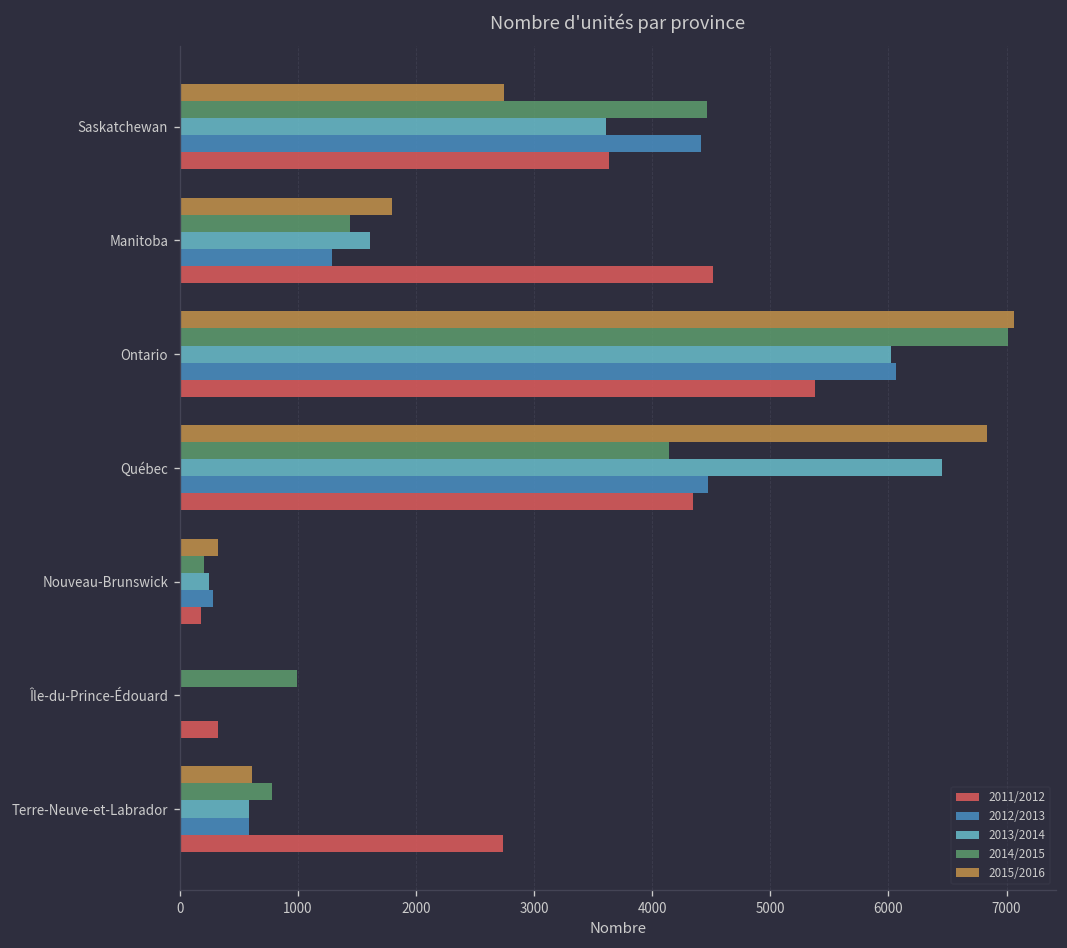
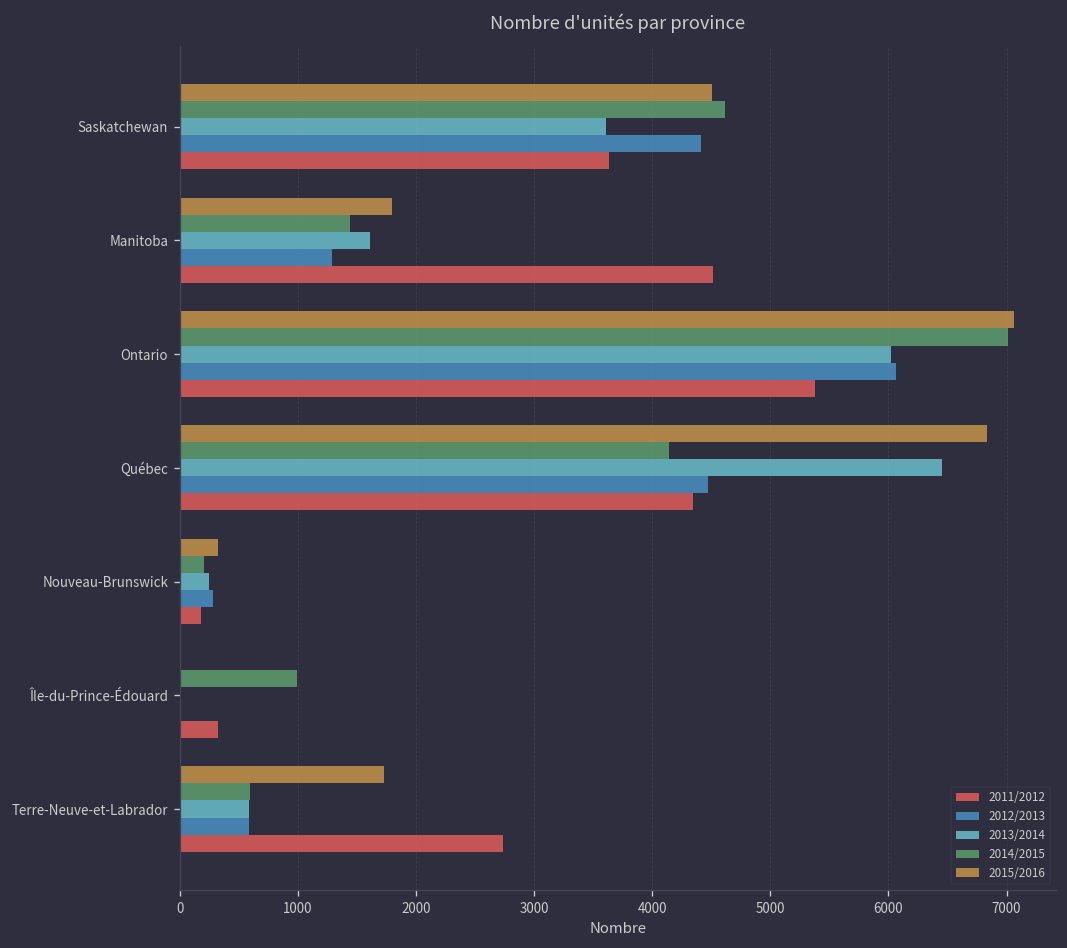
2015/2016, Saskatchewan: 2700 -> 4500
2014/2015, Saskatchewan: 4500 -> 4600
2015/2016, Terre-Neuve-et-Labrador: 600 -> 1700
2014/2015, Terre-Neuve-et-Labrador: 800 -> 600
